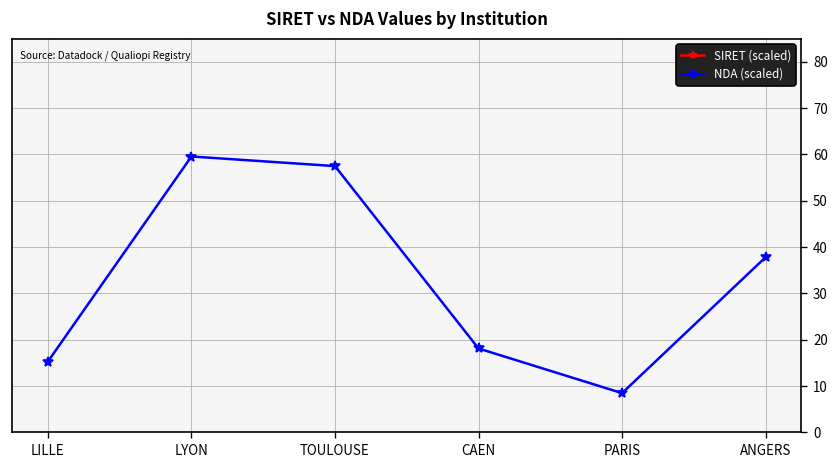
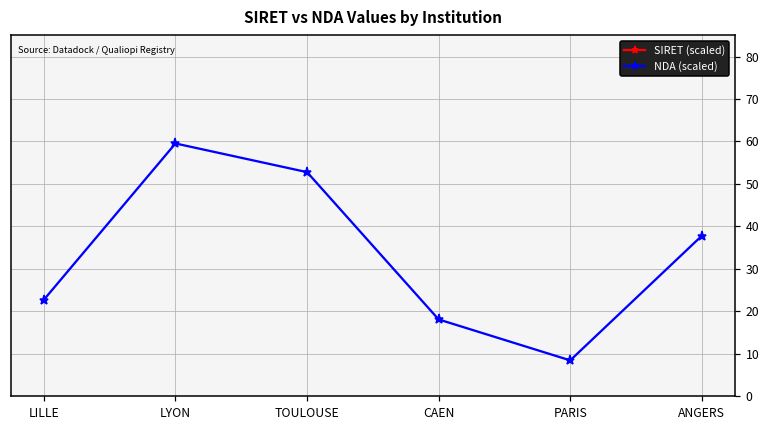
NDA (scaled), LILLE: 15 -> 23
NDA (scaled), TOULOUSE: 57 -> 53
